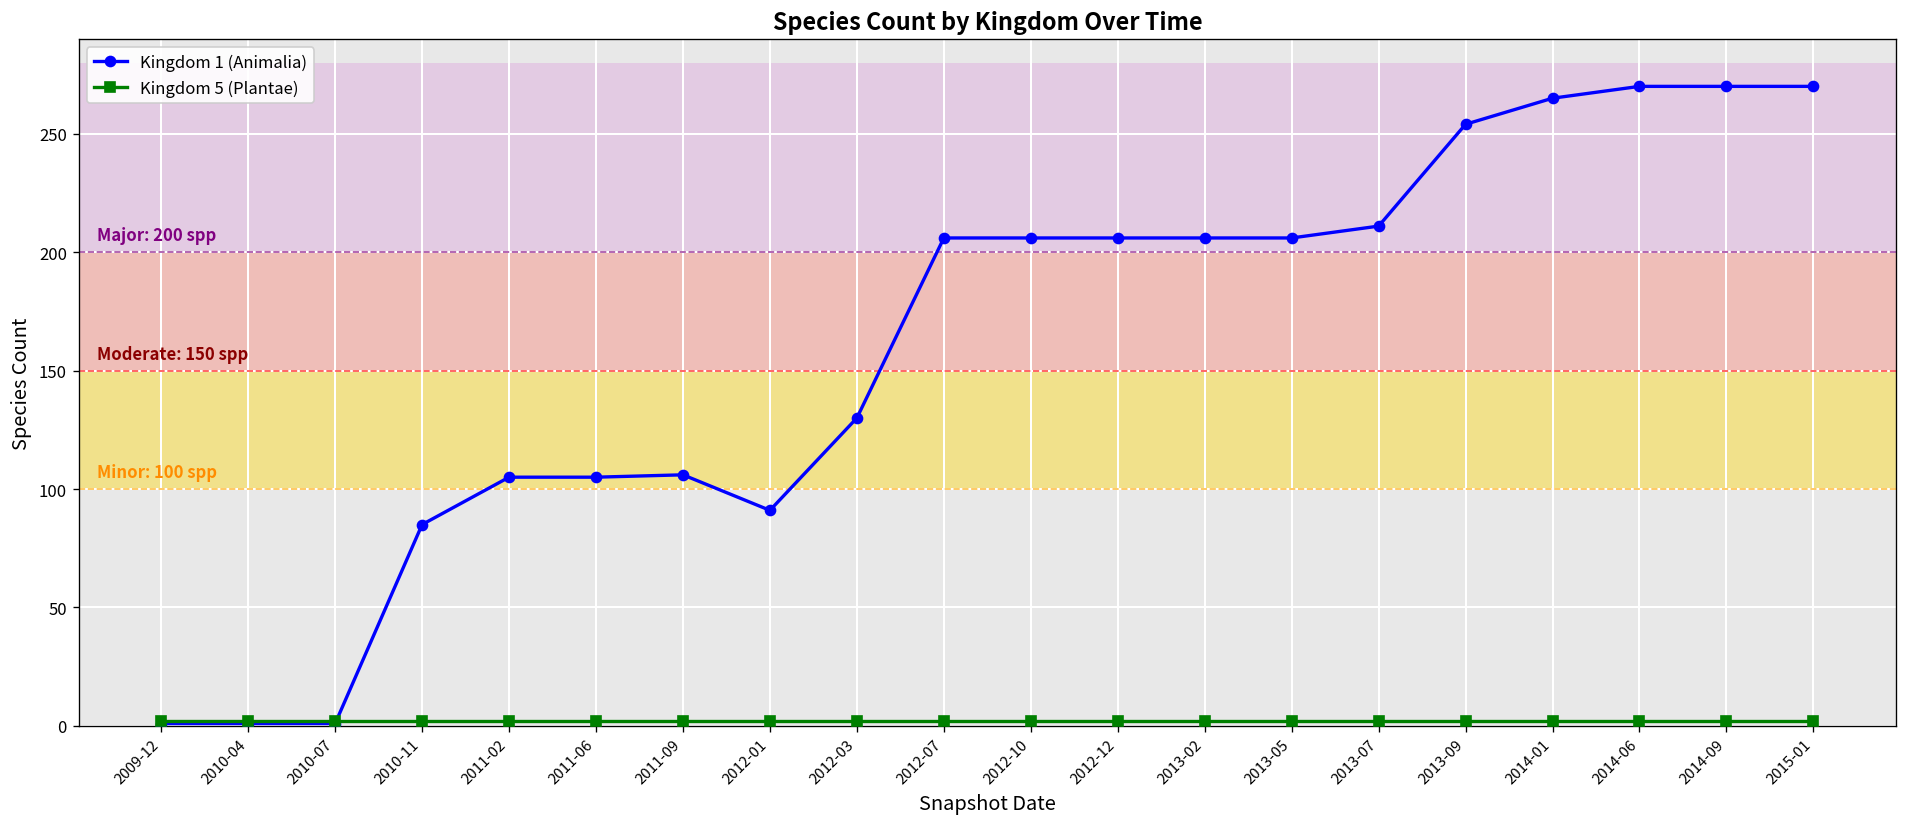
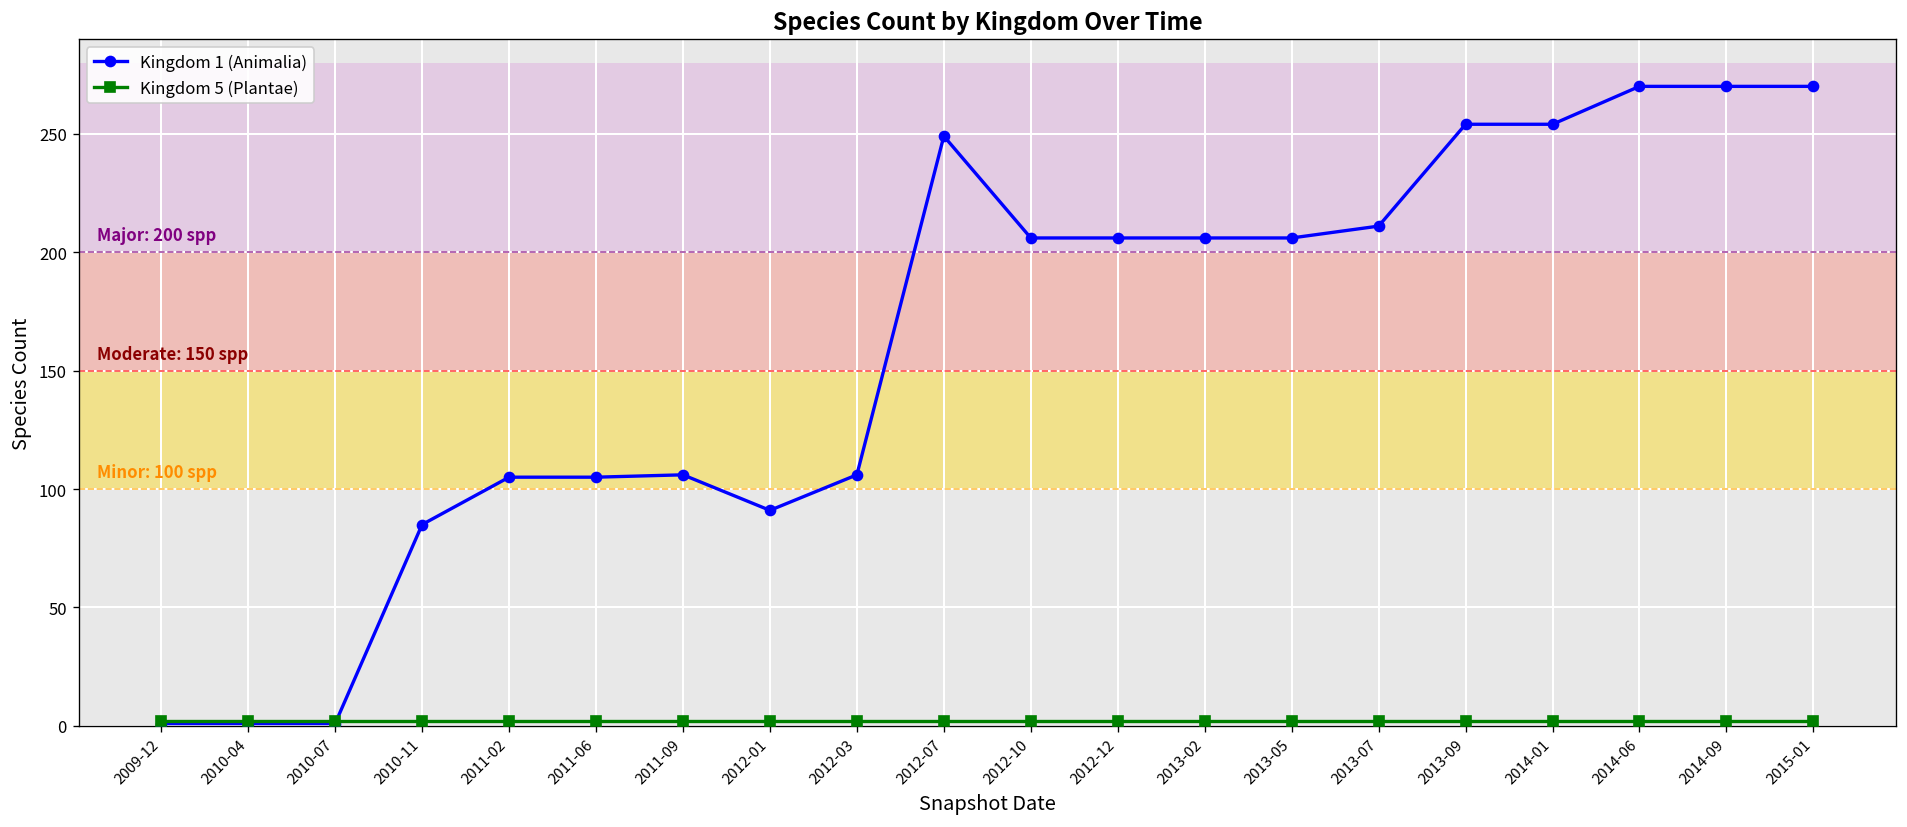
Kingdom 1 (Animalia), 2012-03: 130 -> 106
Kingdom 1 (Animalia), 2012-07: 206 -> 249
Kingdom 1 (Animalia), 2014-01: 265 -> 254
